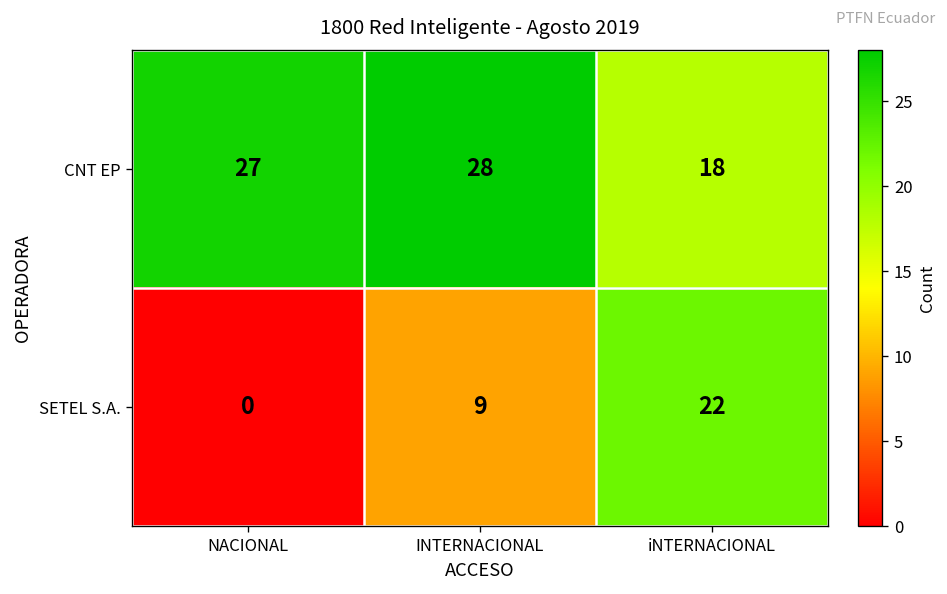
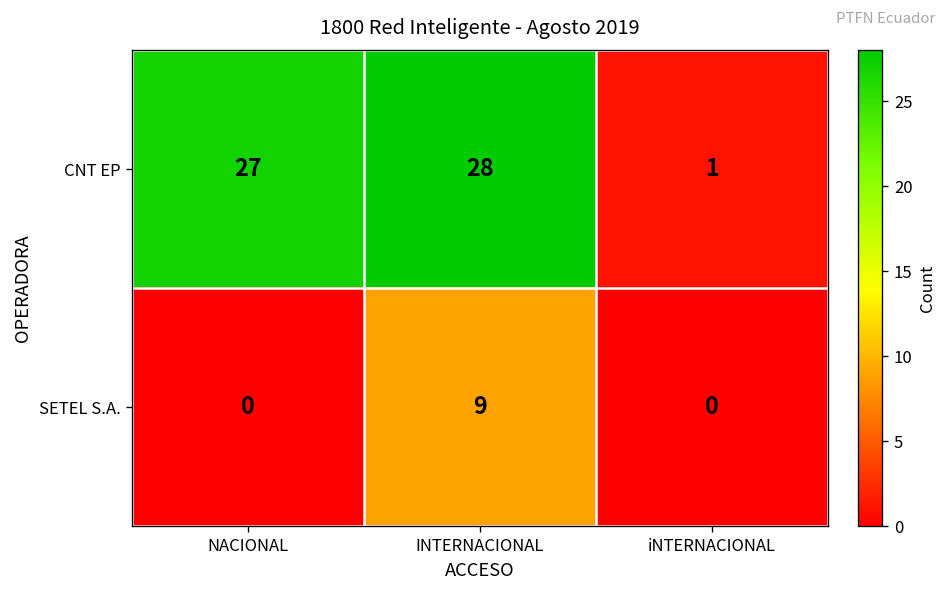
CNT EP, iNTERNACIONAL: 18 -> 1
SETEL S.A., iNTERNACIONAL: 22 -> 0
